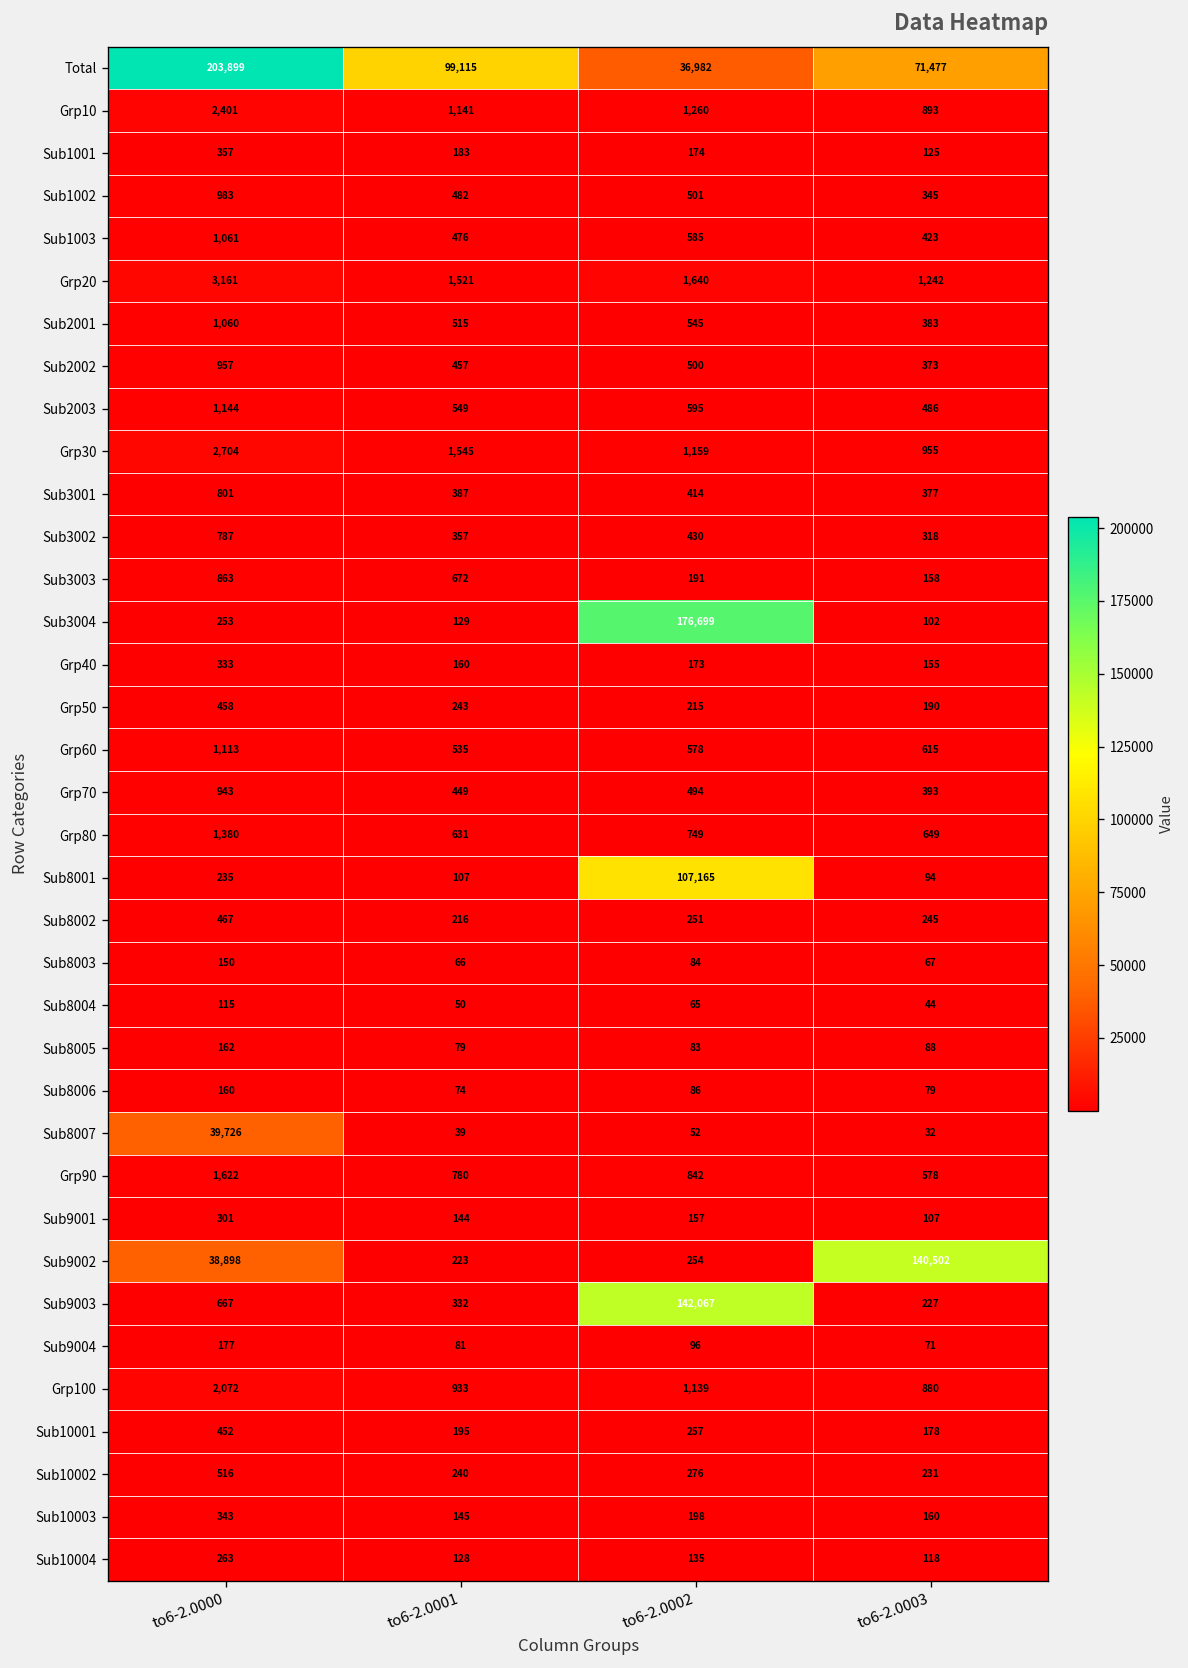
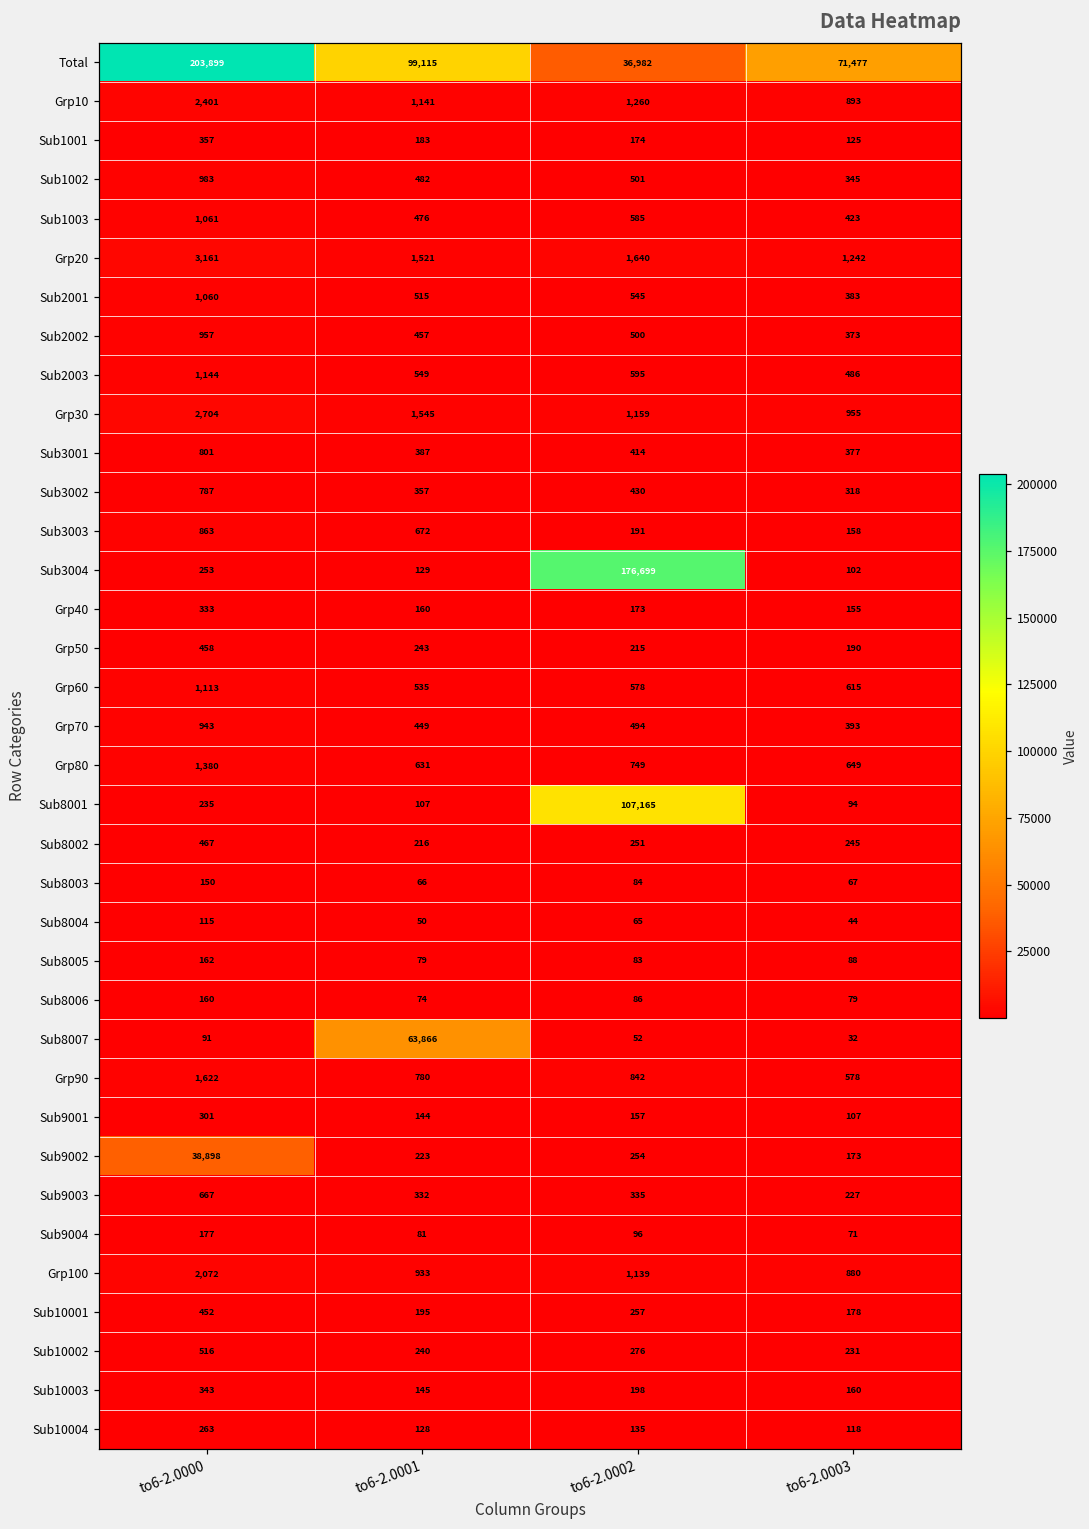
Sub8007, to6-2.0000: 39,726 -> 91
Sub8007, to6-2.0001: 39 -> 63,866
Sub9002, to6-2.0003: 140,502 -> 173
Sub9003, to6-2.0002: 142,067 -> 335
